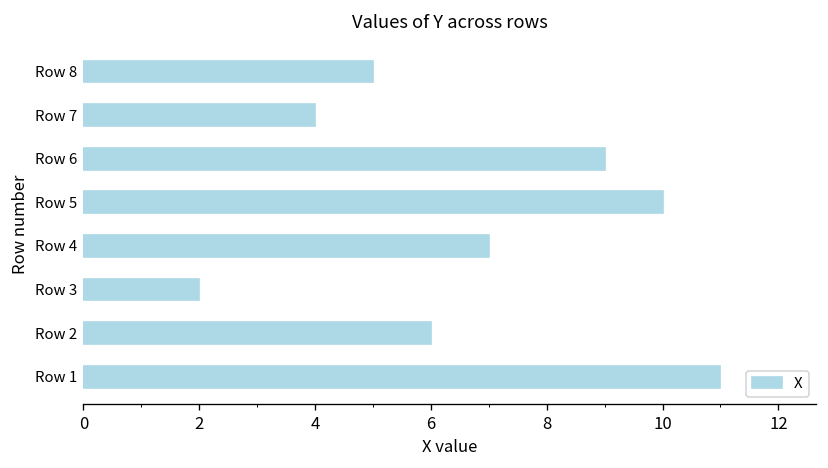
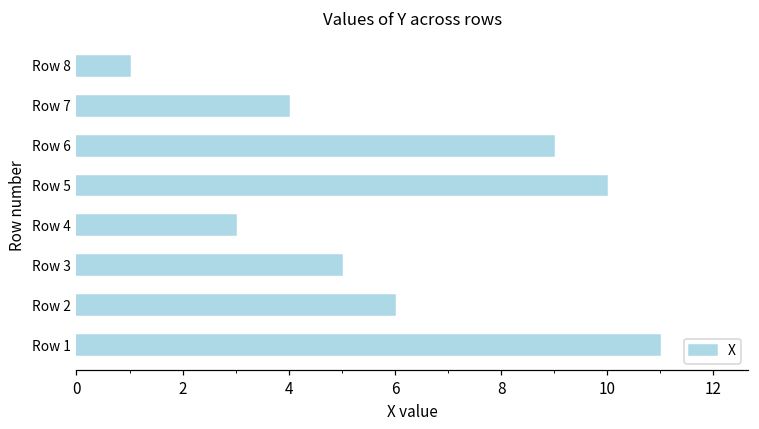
Row 8: 5 -> 1
Row 4: 7 -> 3
Row 3: 2 -> 5
